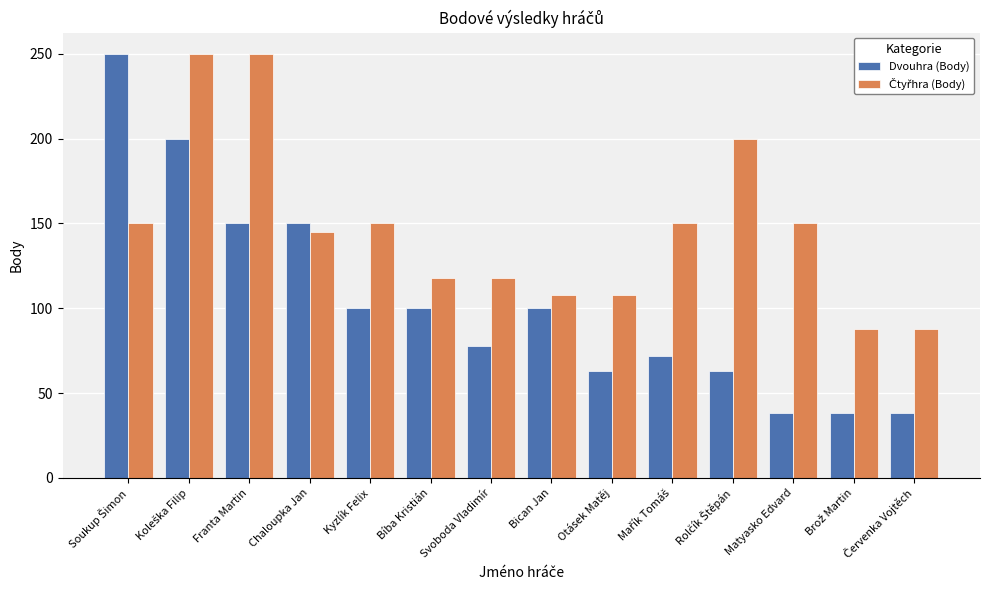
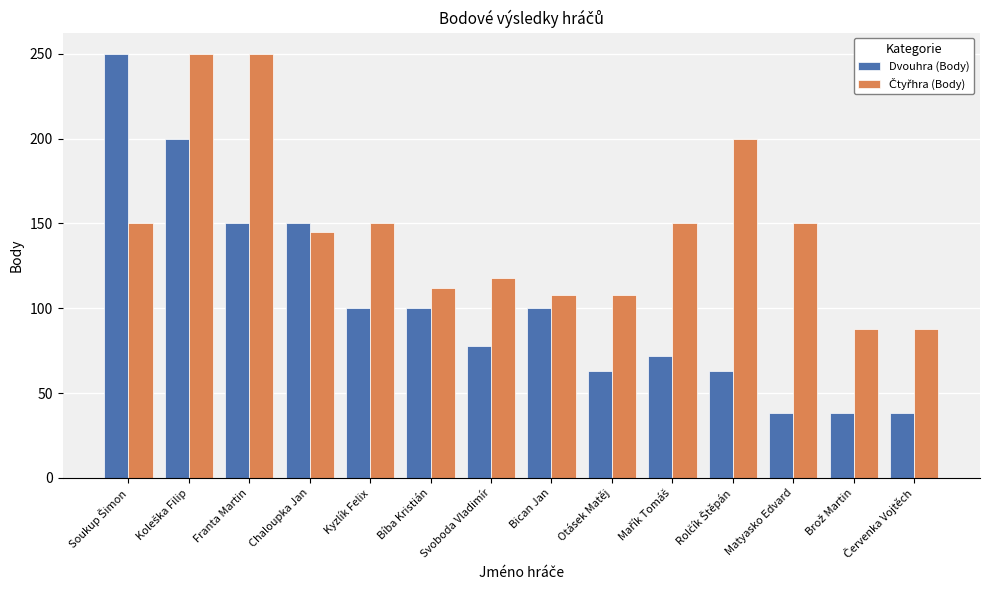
Čtyřhra (Body), Bíba Kristián: 118 -> 112
